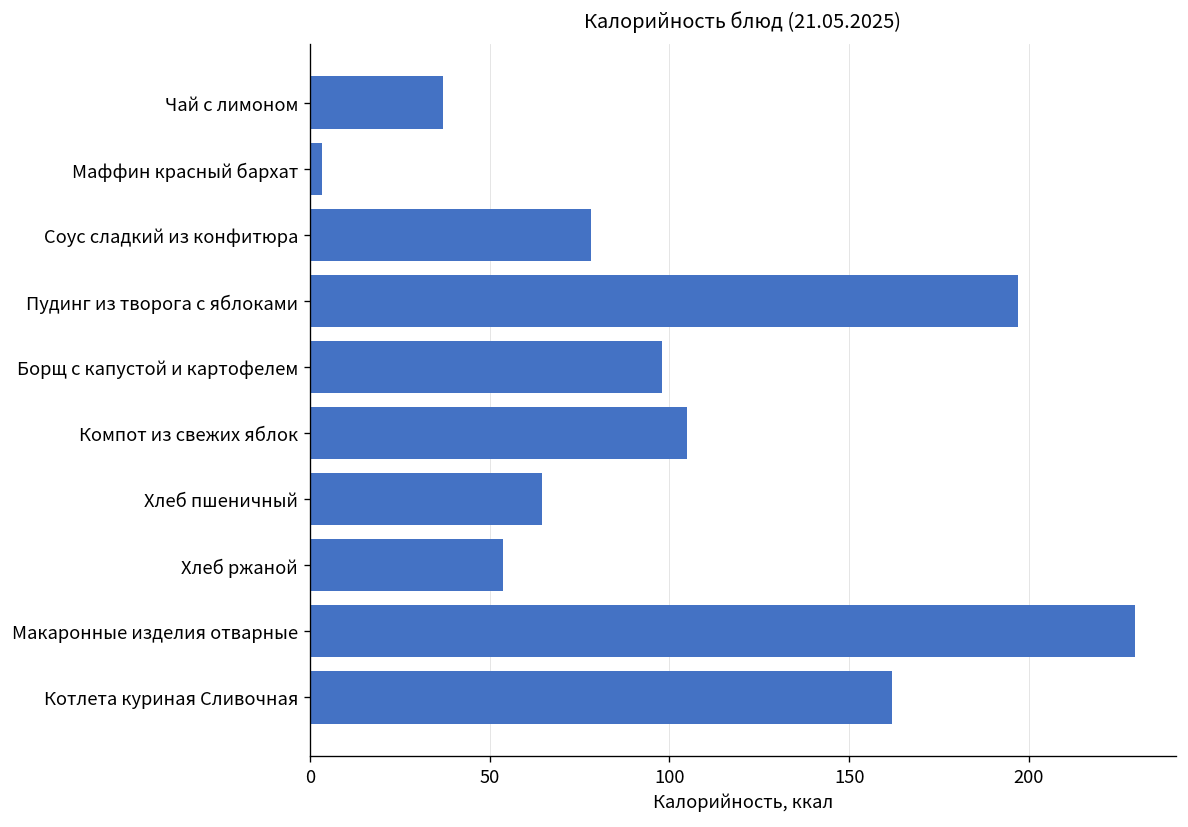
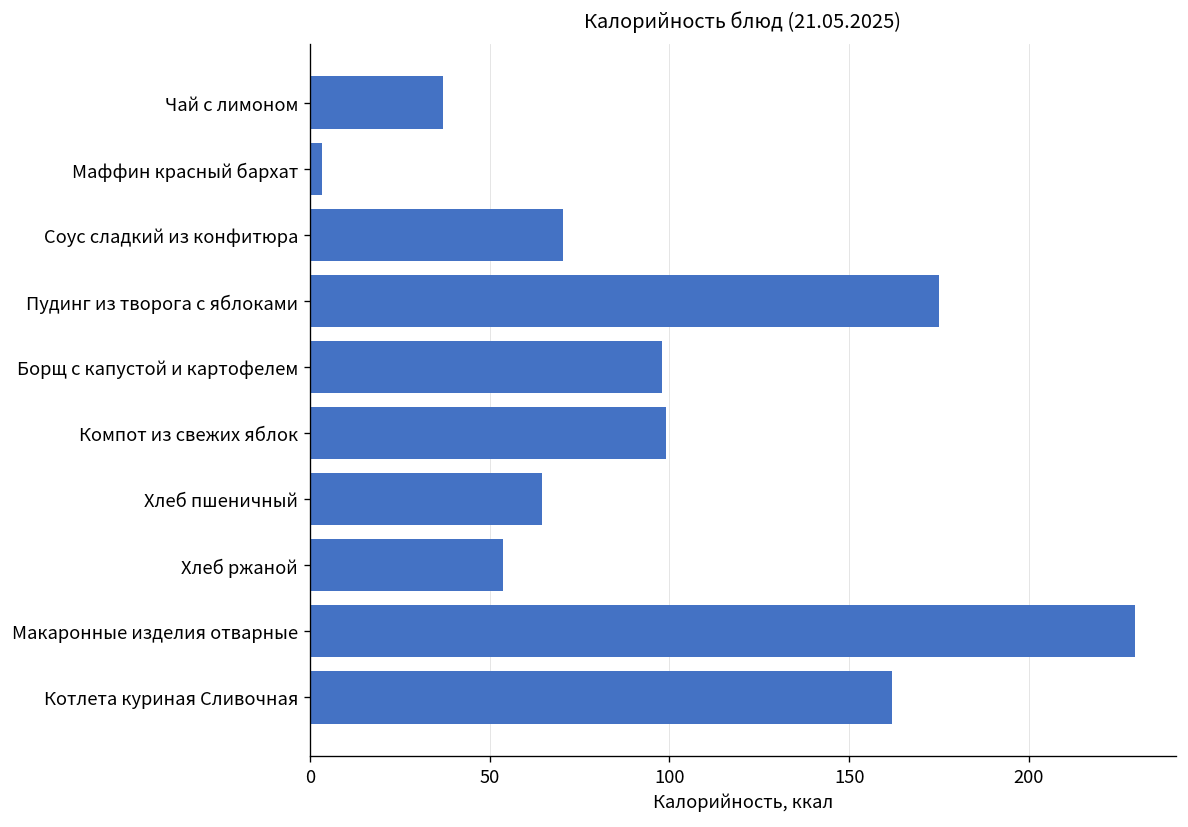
Соус сладкий из конфитюра: 78 -> 70
Пудинг из творога с яблоками: 197 -> 175
Компот из свежих яблок: 105 -> 99
